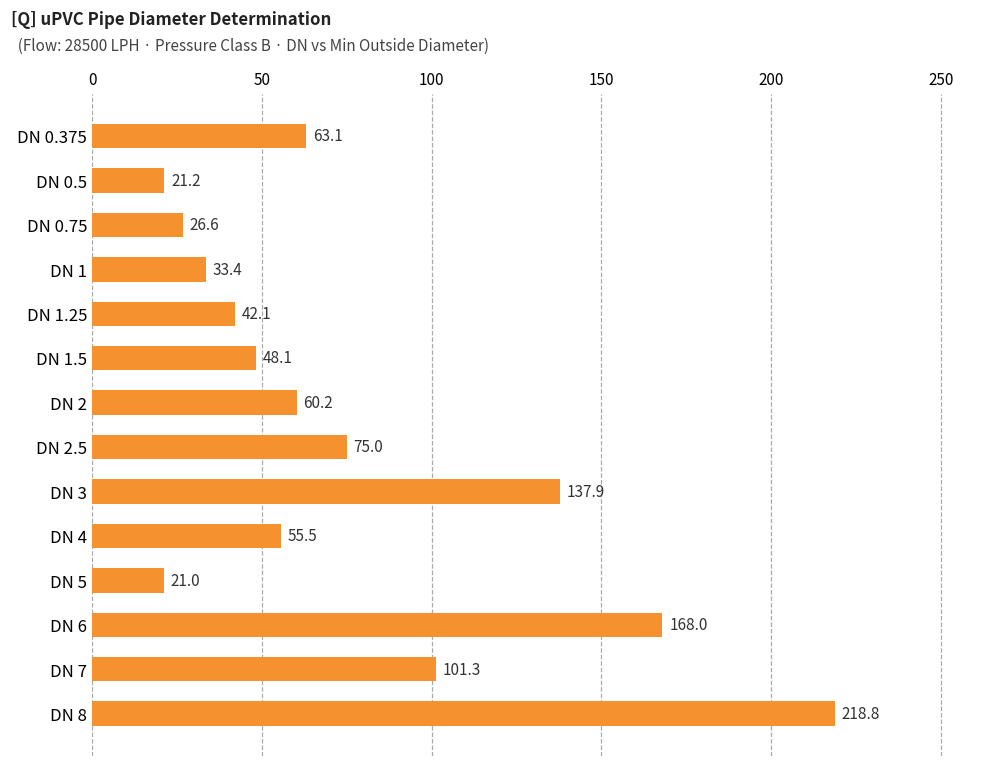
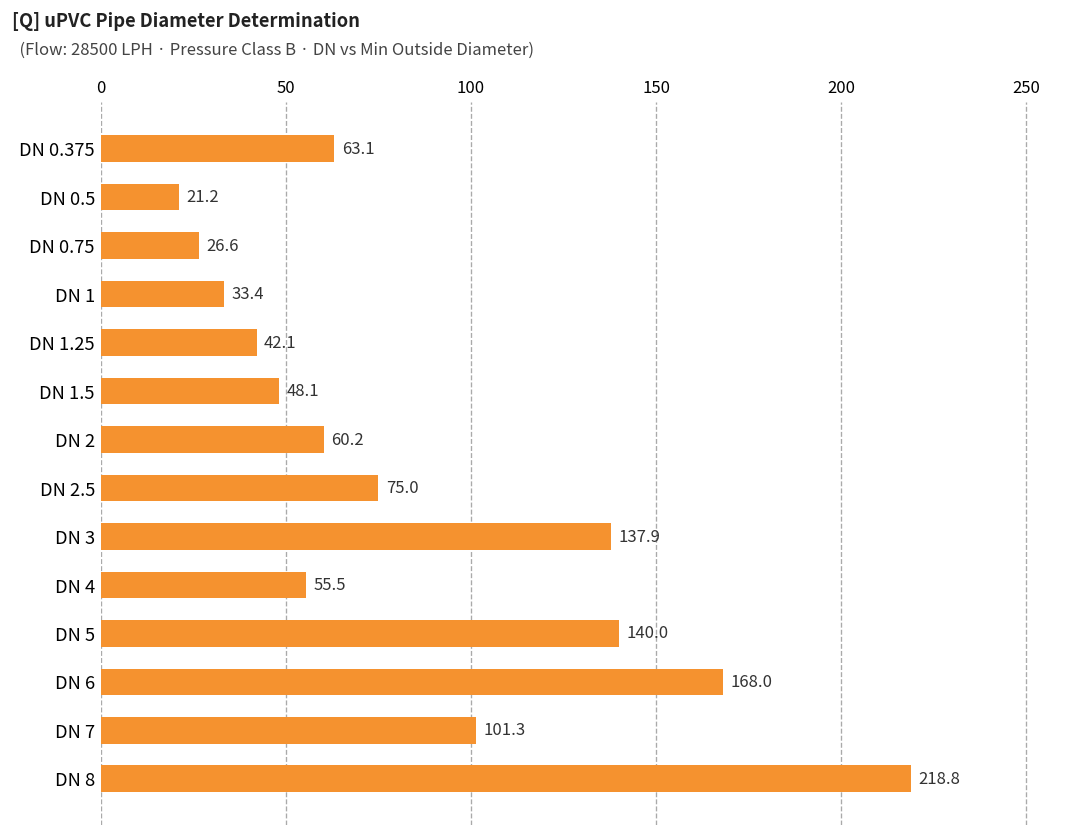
DN 5: 21.0 -> 140.0
